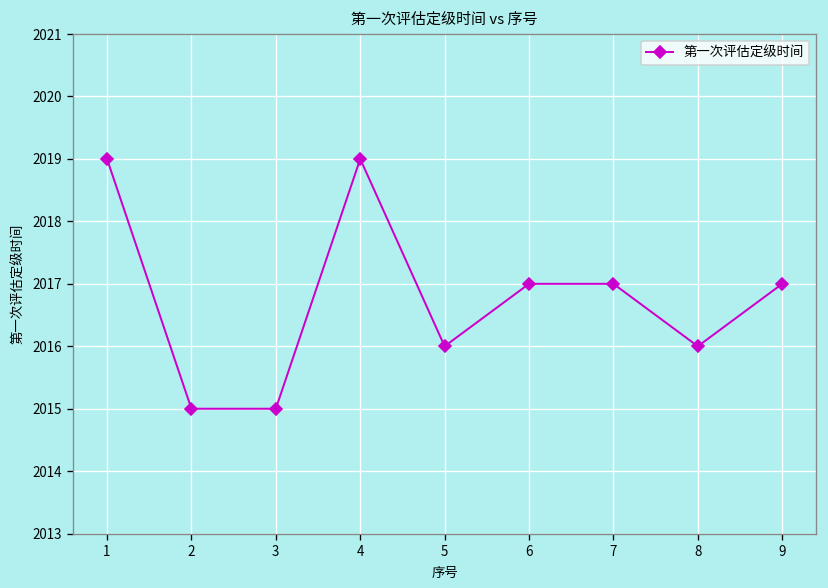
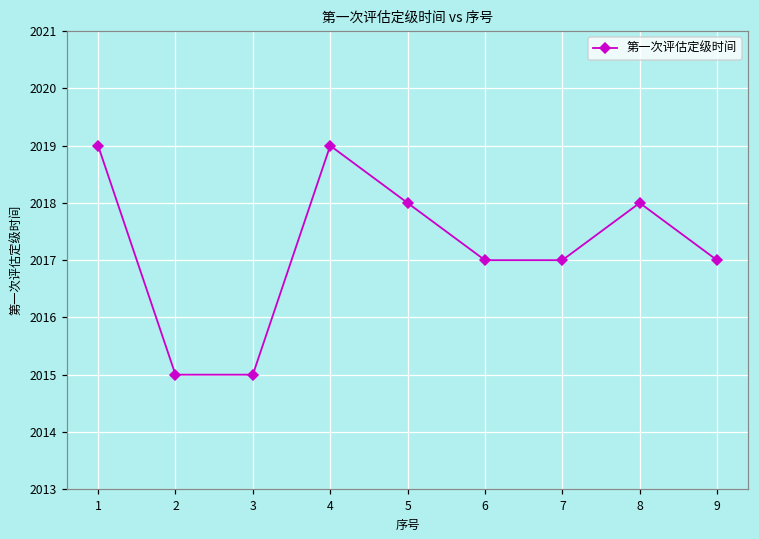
5: 2016 -> 2018
8: 2016 -> 2018
